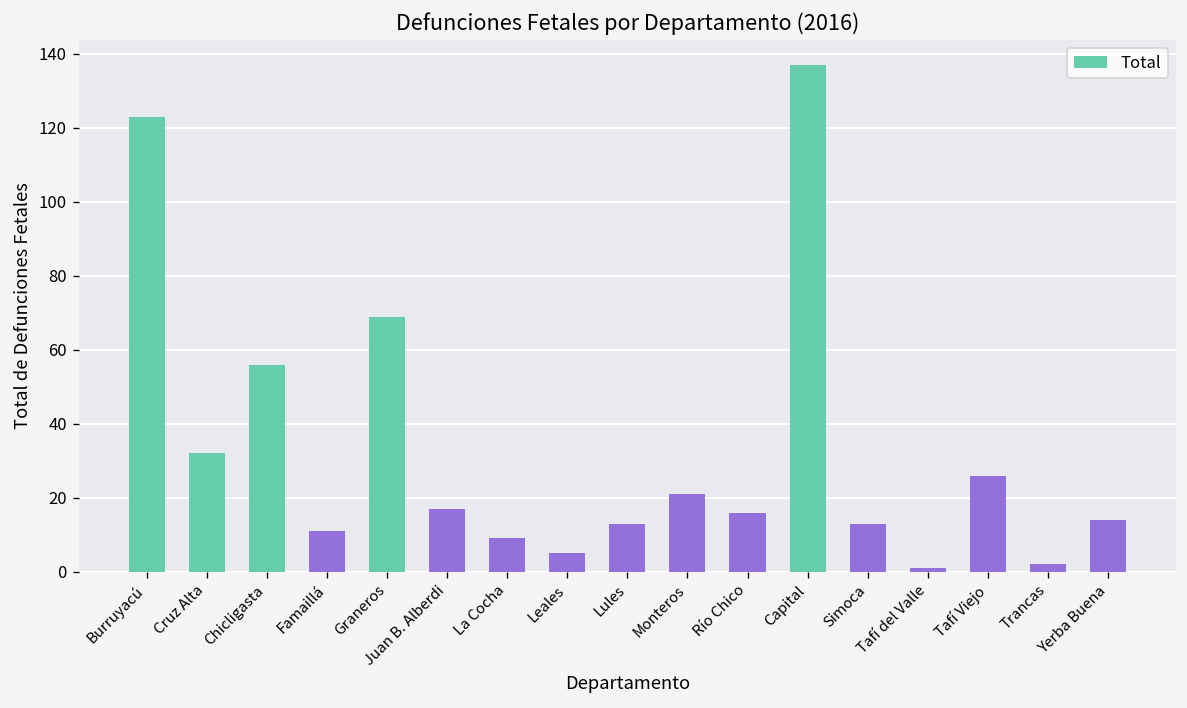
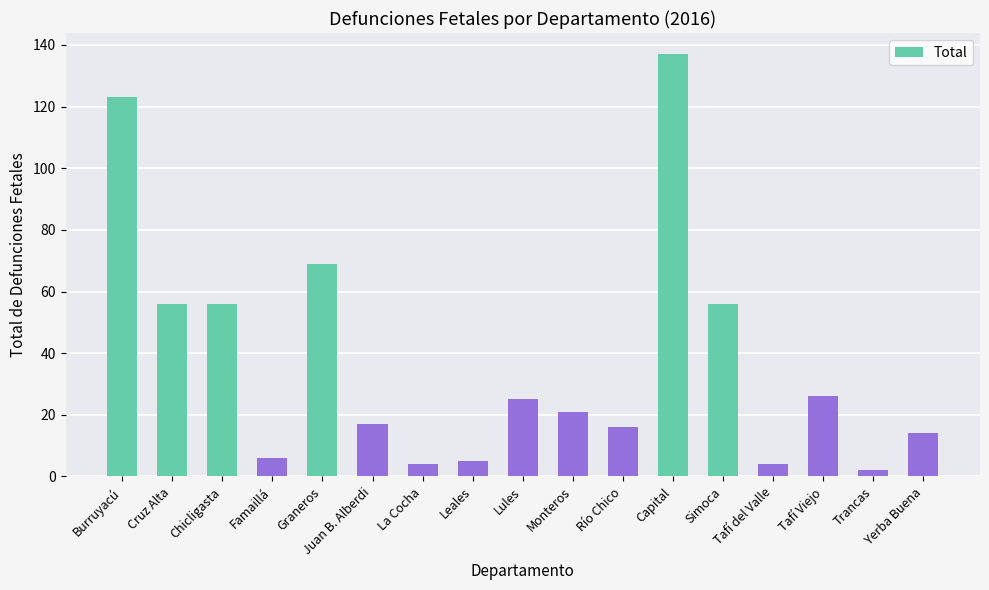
Cruz Alta: 32 -> 56
Famaillá: 11 -> 6
La Cocha: 9 -> 4
Lules: 13 -> 25
Simoca: 13 -> 56
Tafí del Valle: 1 -> 4
